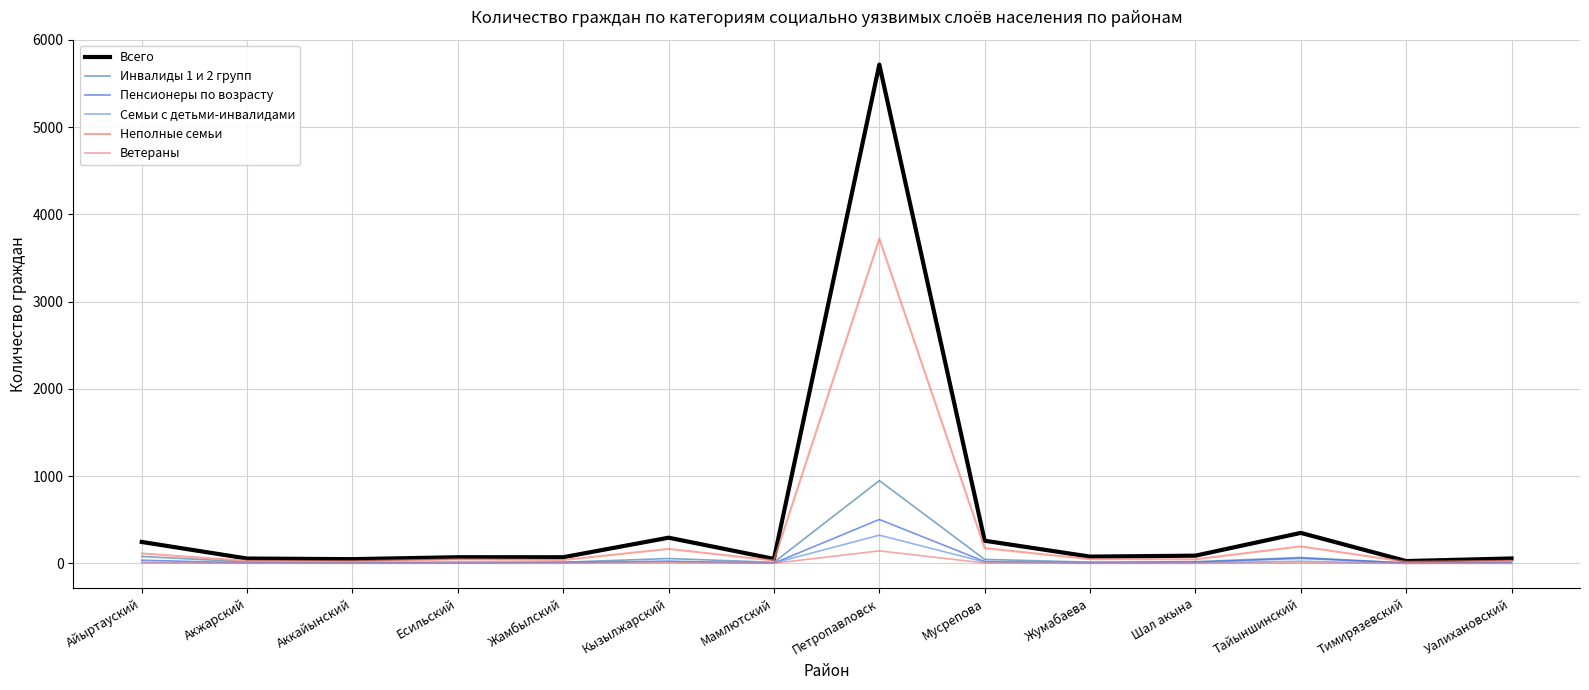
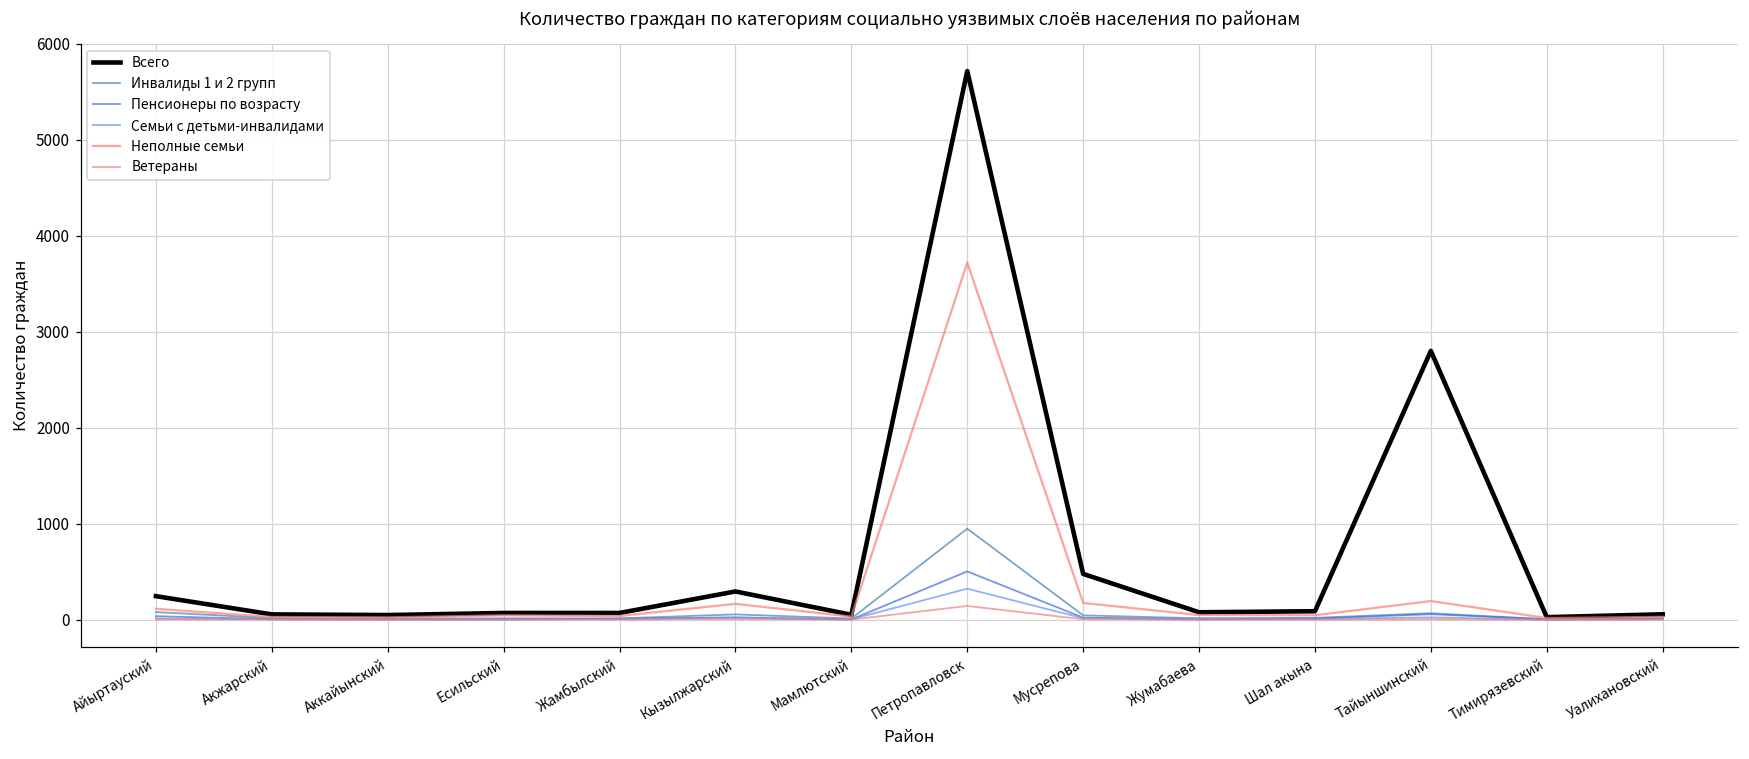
Всего, Мусрепова: 300 -> 500
Всего, Тайыншинский: 300 -> 2800
